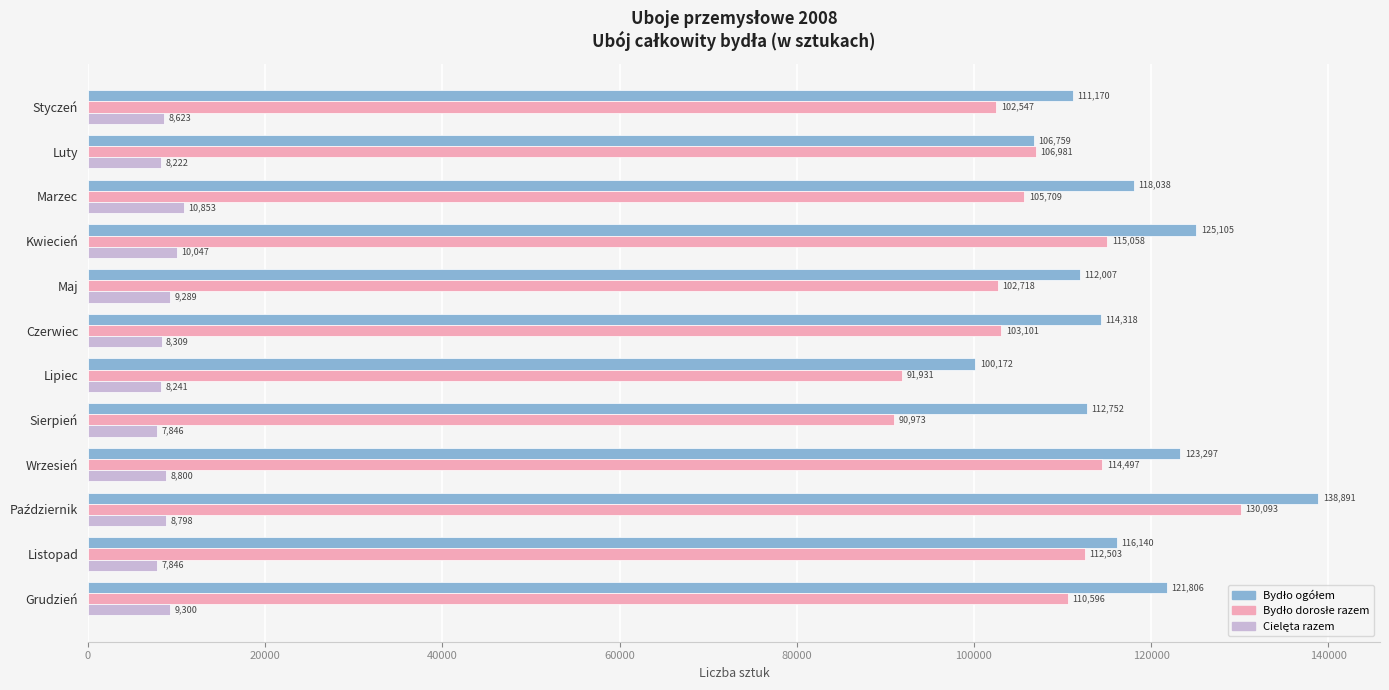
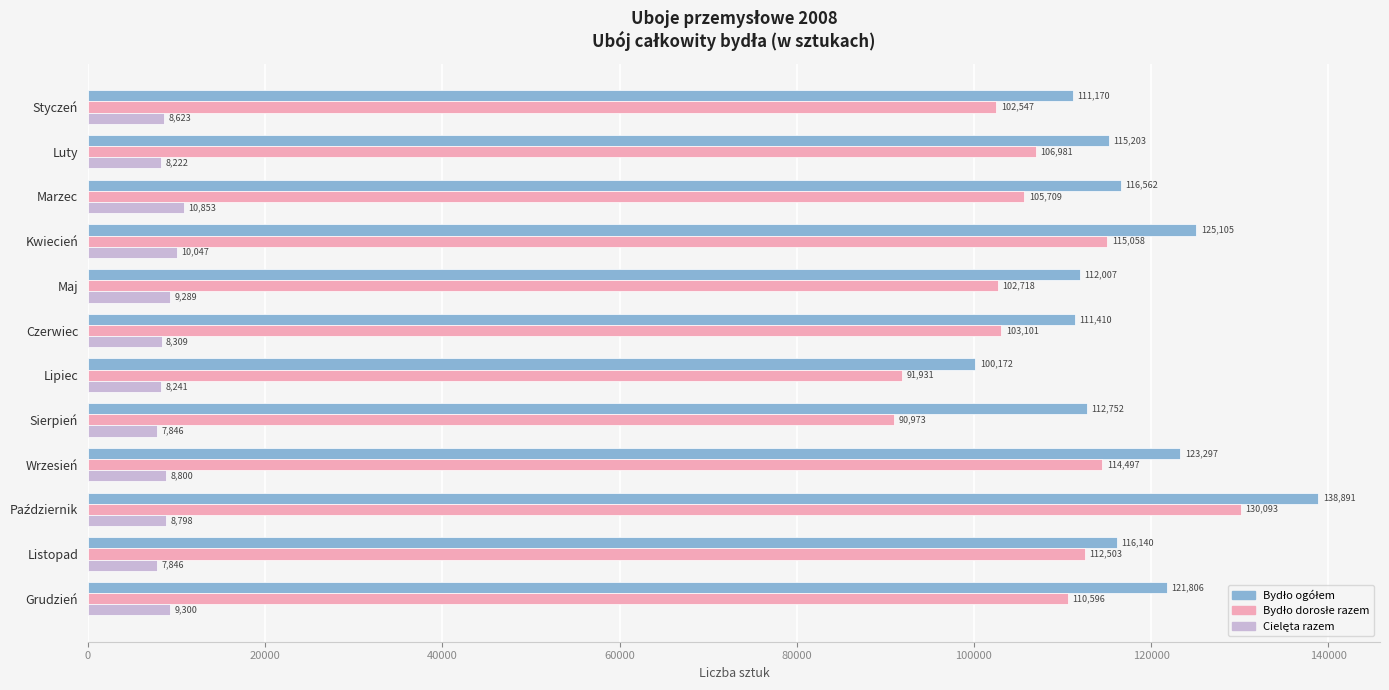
Bydło ogółem, Luty: 106,759 -> 115,203
Bydło ogółem, Marzec: 118,038 -> 116,562
Bydło ogółem, Czerwiec: 114,318 -> 111,410
